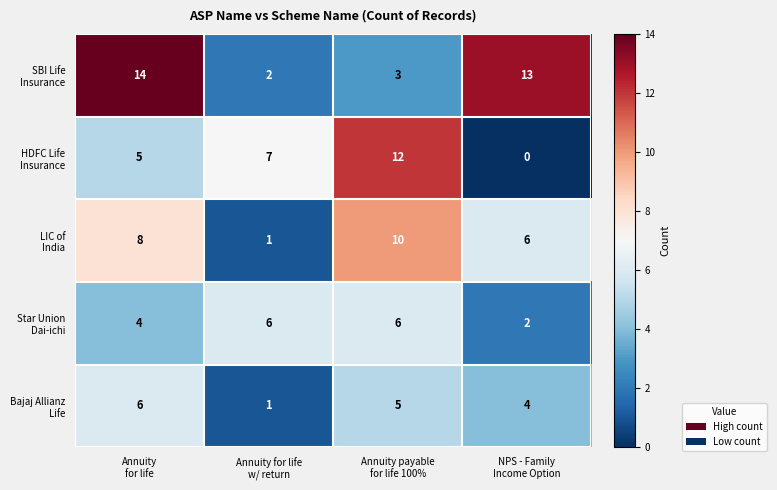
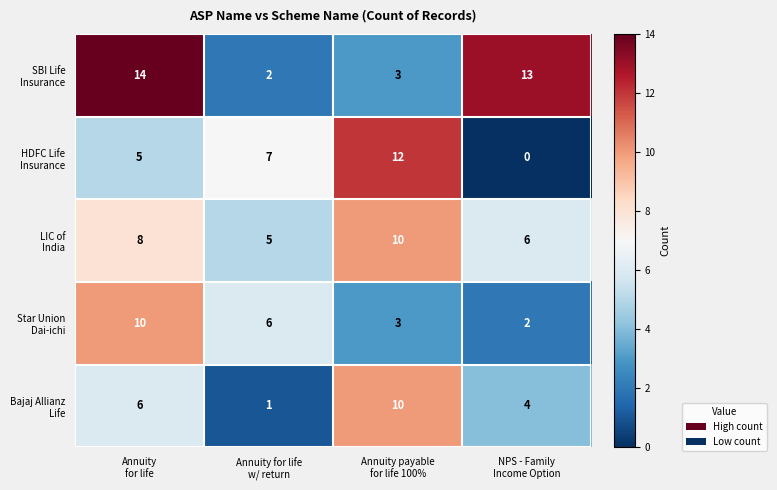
LIC of India, Annuity for life w/ return: 1 -> 5
Star Union Dai-ichi, Annuity for life: 4 -> 10
Star Union Dai-ichi, Annuity payable for life 100%: 6 -> 3
Bajaj Allianz Life, Annuity payable for life 100%: 5 -> 10
